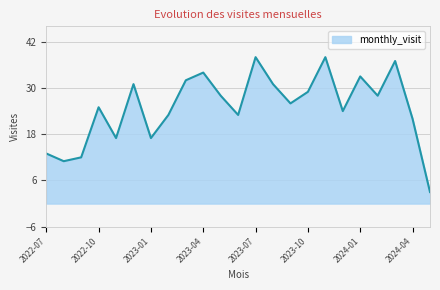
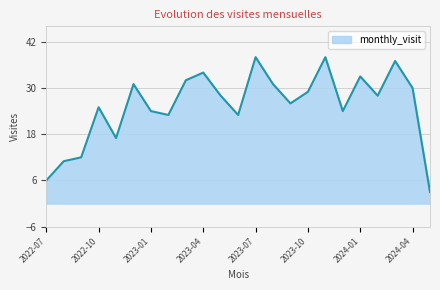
2022-07: 13 -> 6
2023-01: 17 -> 24
2024-04: 22 -> 30
